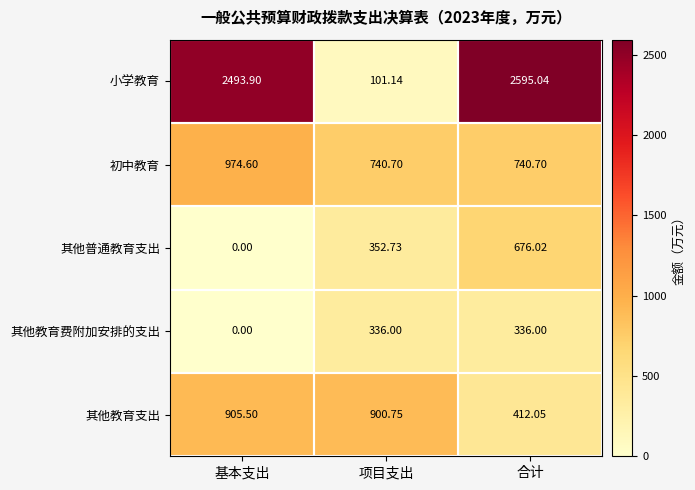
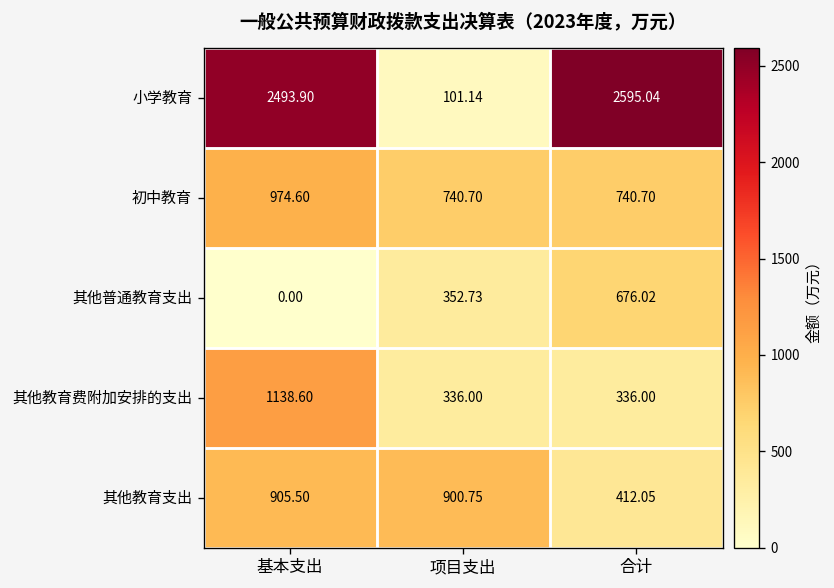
其他教育费附加安排的支出, 基本支出: 0.00 -> 1138.60
